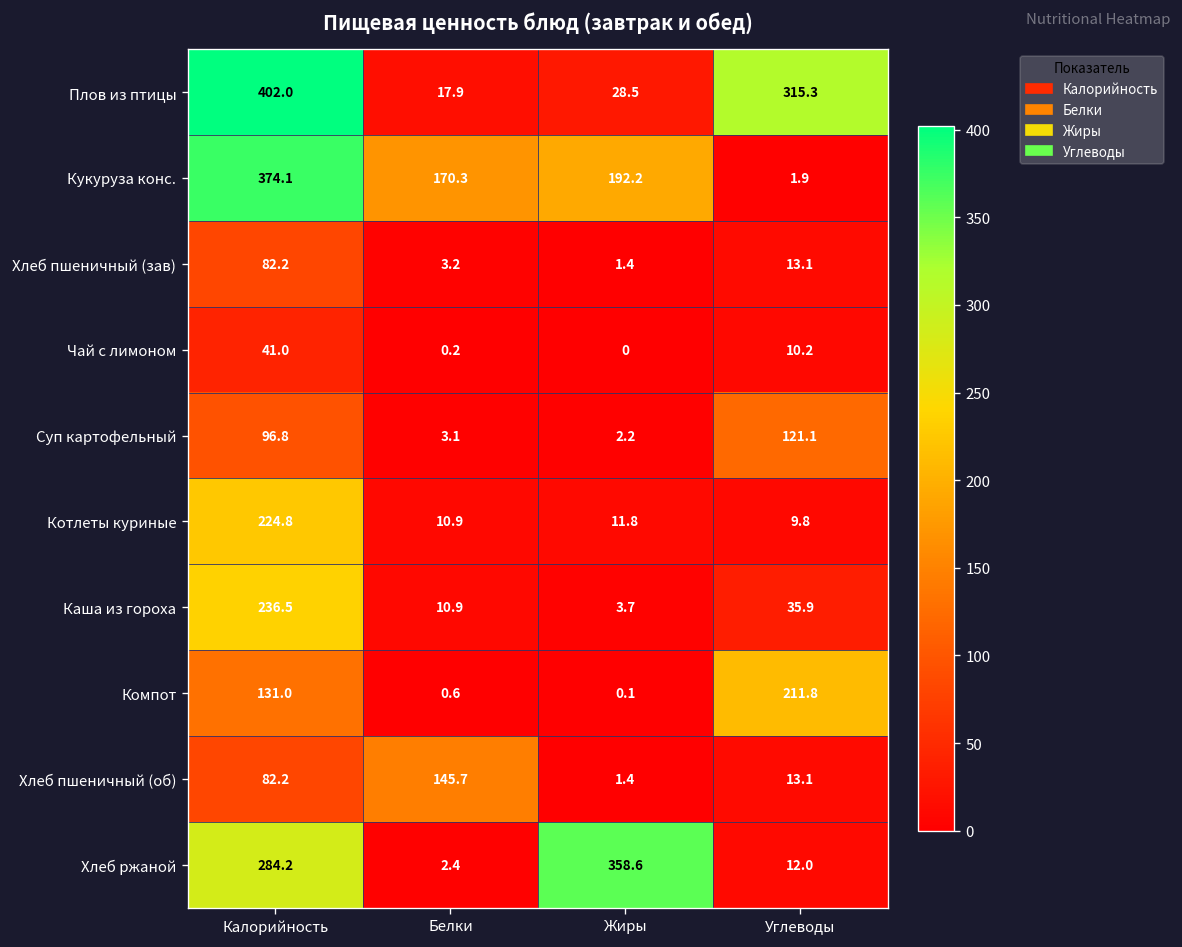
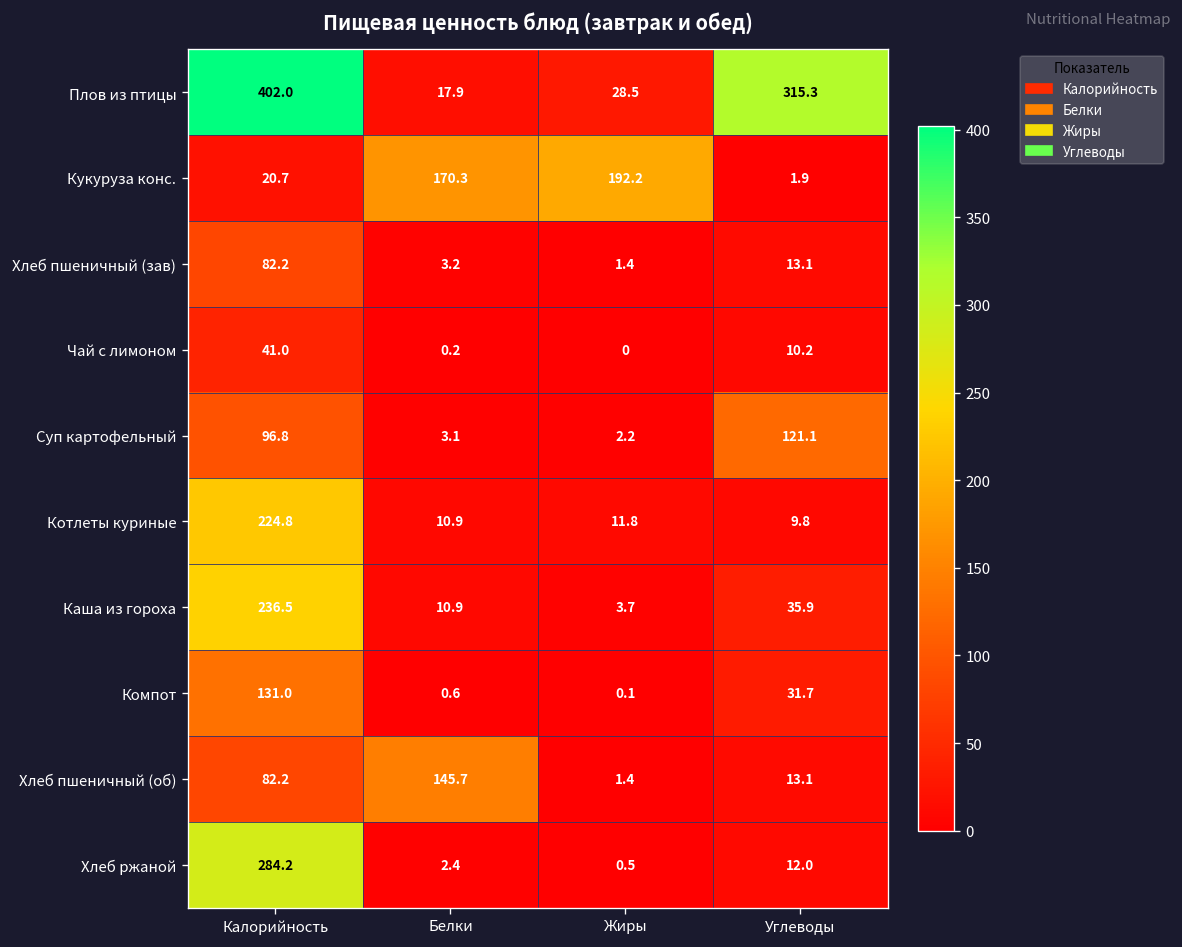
Кукуруза конс., Калорийность: 374.1 -> 20.7
Компот, Углеводы: 211.8 -> 31.7
Хлеб ржаной, Жиры: 358.6 -> 0.5
